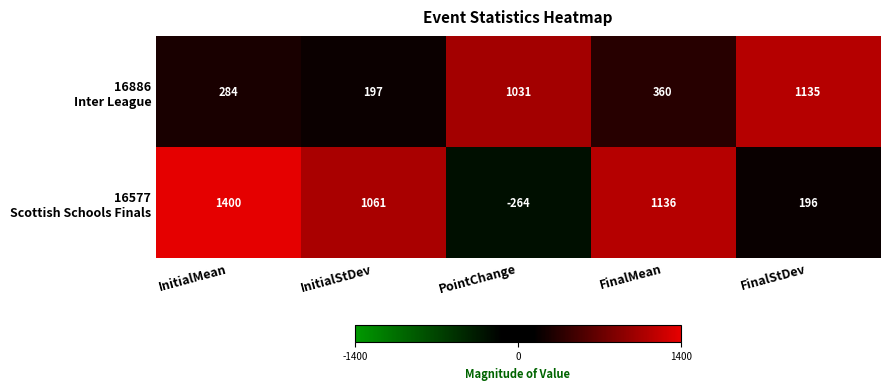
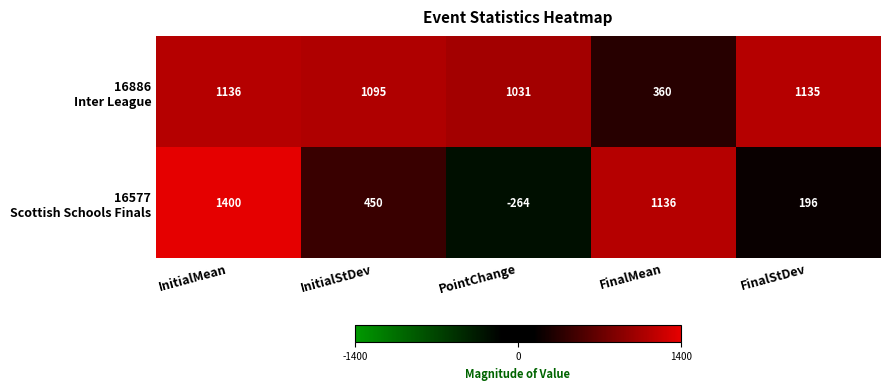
16886 Inter League, InitialMean: 284 -> 1136
16886 Inter League, InitialStDev: 197 -> 1095
16577 Scottish Schools Finals, InitialStDev: 1061 -> 450
